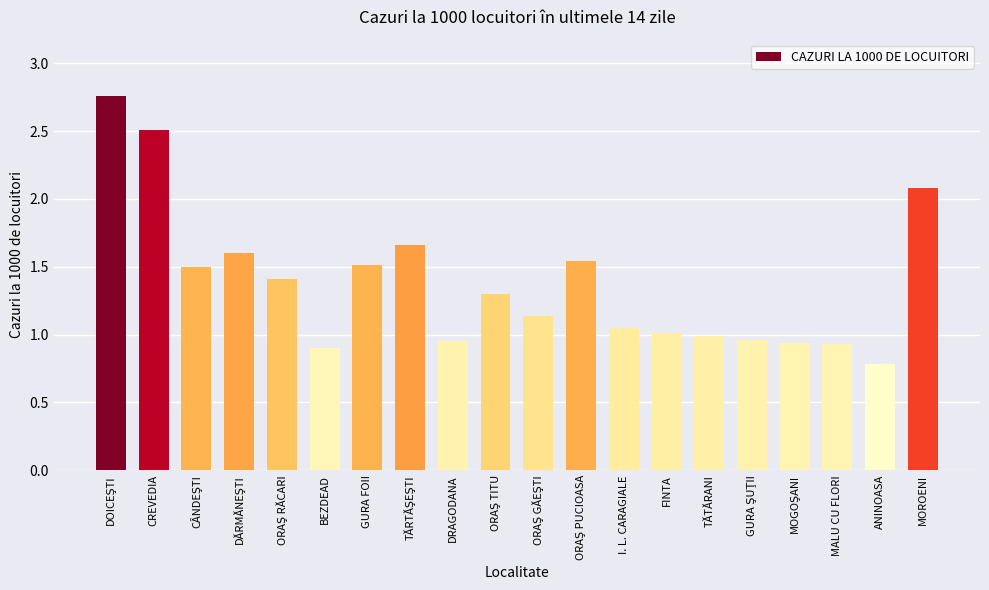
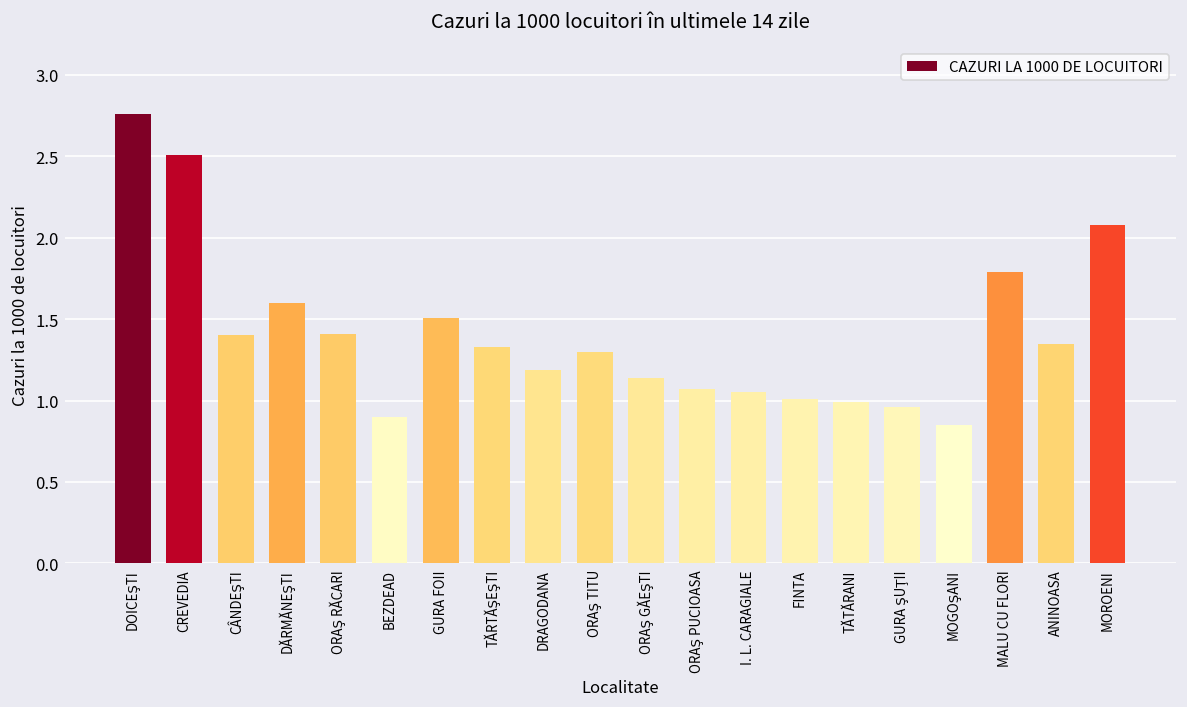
CÂNDEŞTI: 1.5 -> 1.4
TĂRTĂŞEŞTI: 1.66 -> 1.33
DRAGODANA: 0.95 -> 1.19
ORAŞ PUCIOASA: 1.54 -> 1.07
MOGOŞANI: 0.94 -> 0.85
MALU CU FLORI: 0.93 -> 1.79
ANINOASA: 0.78 -> 1.35
